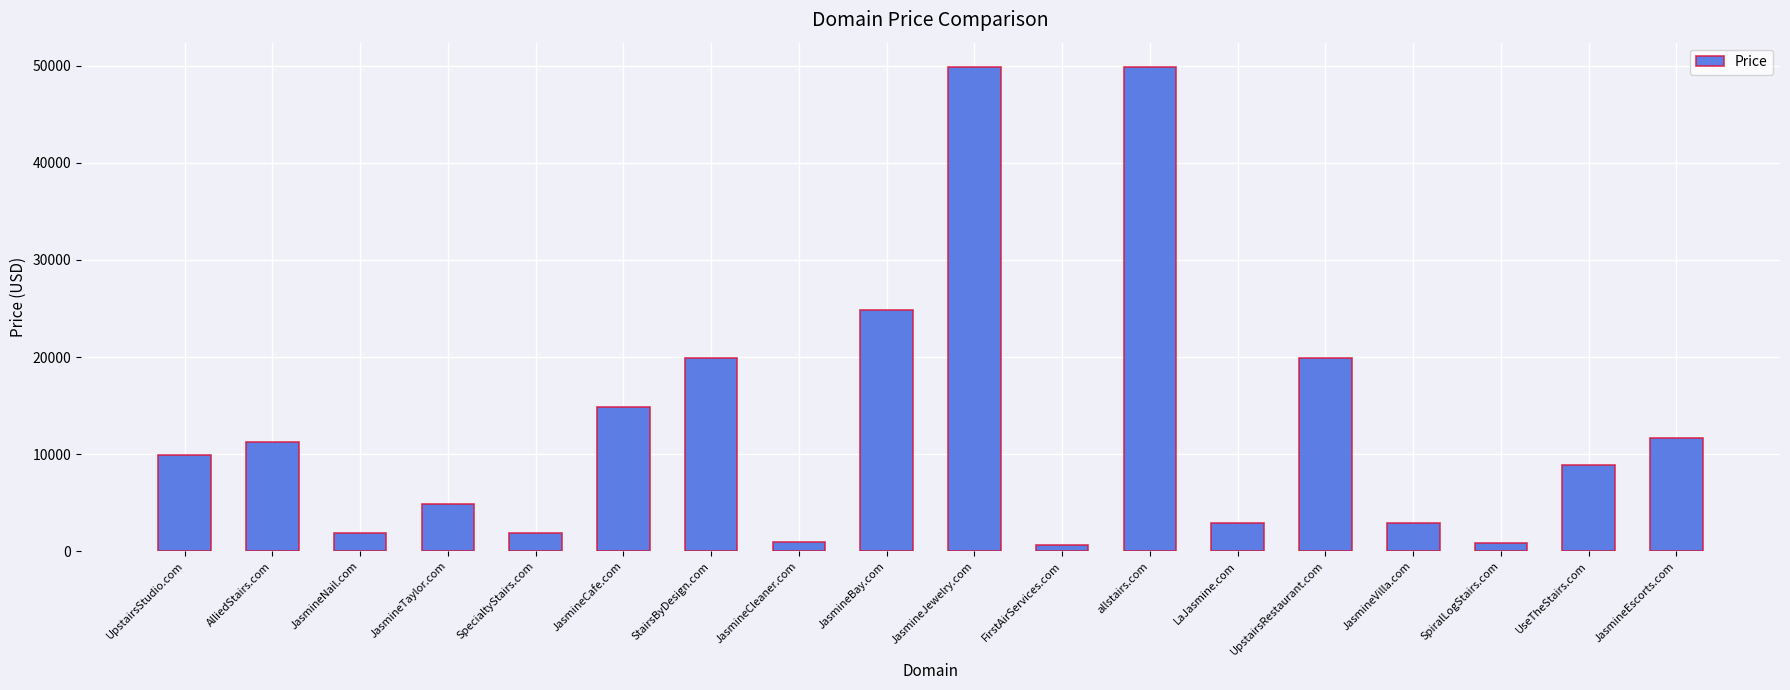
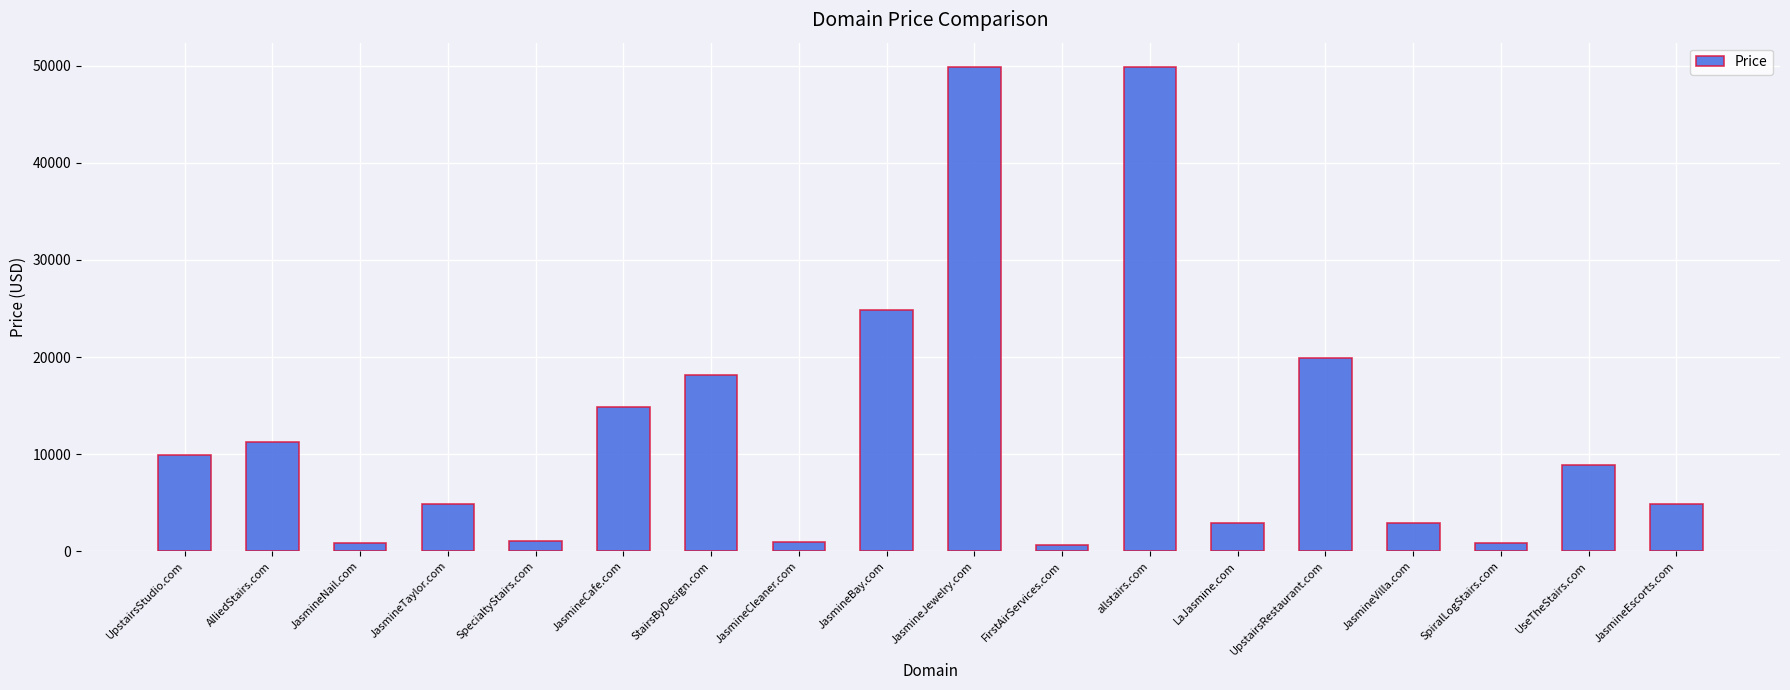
JasmineNail.com: 2000 -> 1000
SpecialtyStairs.com: 2000 -> 1000
StairsByDesign.com: 20000 -> 18000
JasmineEscorts.com: 12000 -> 5000
